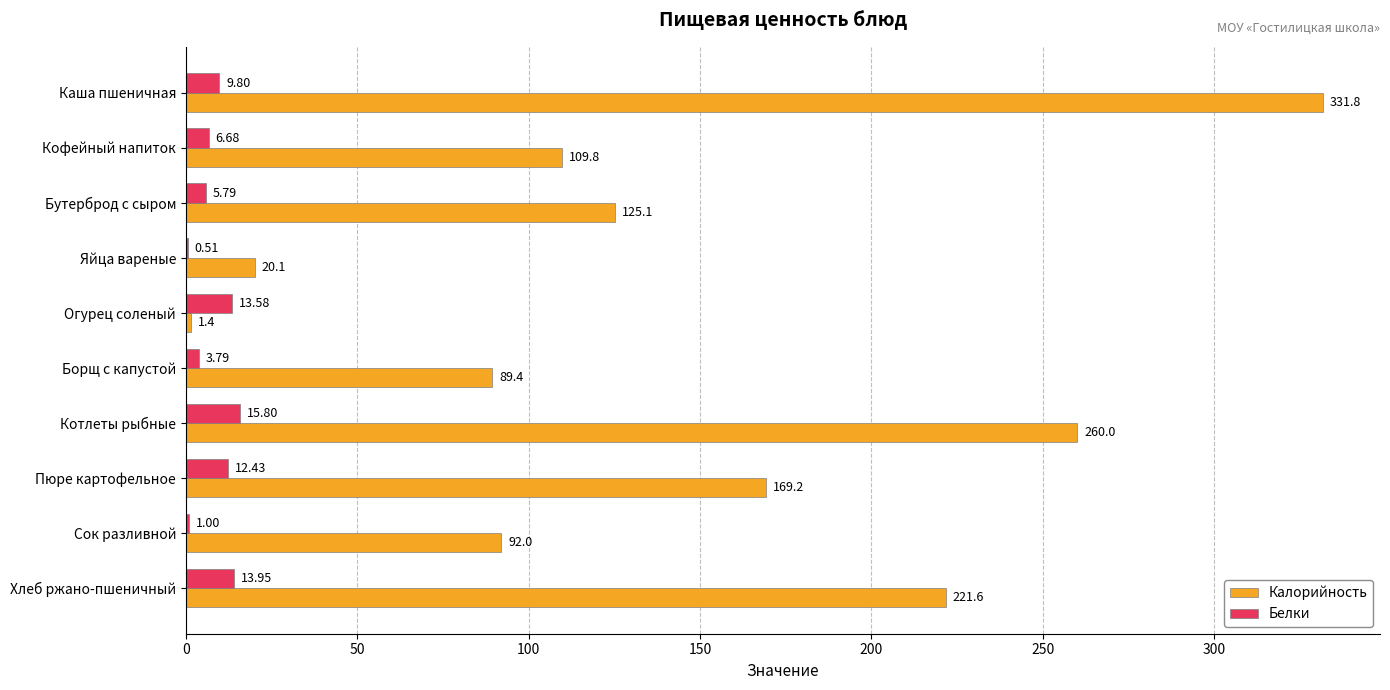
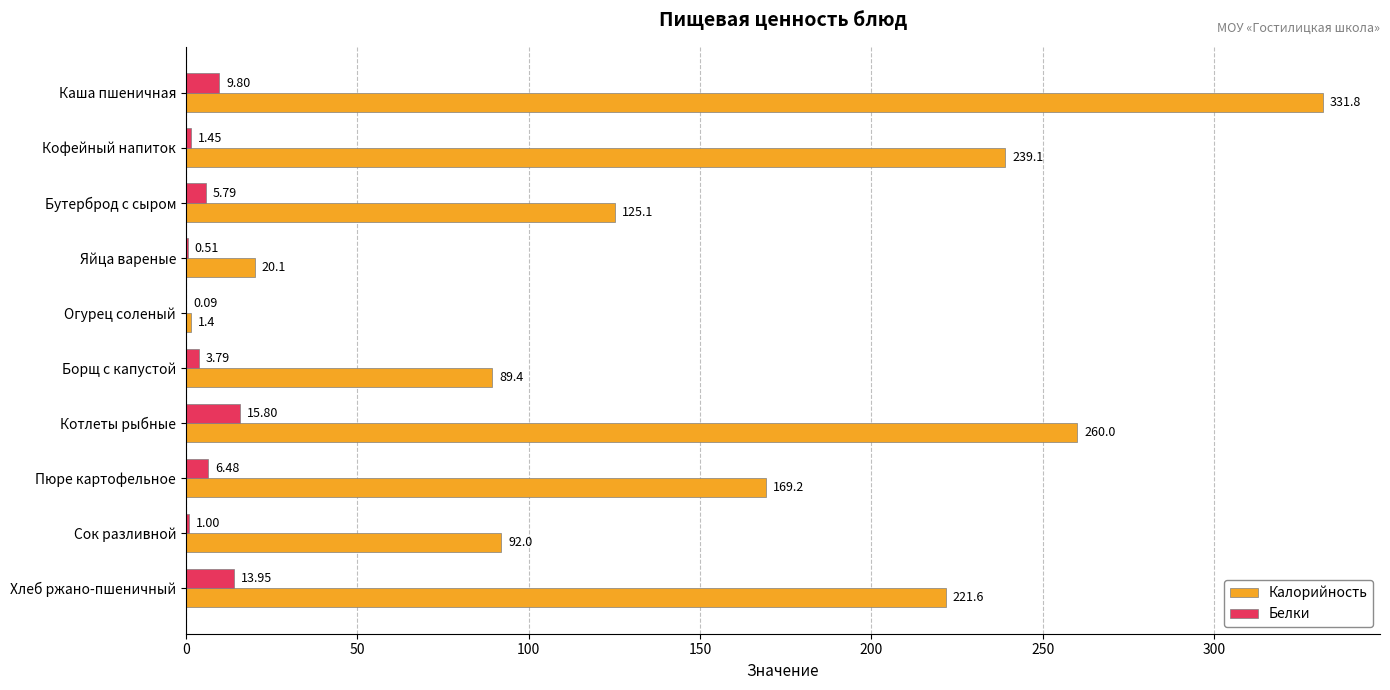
Белки, Кофейный напиток: 6.68 -> 1.45
Калорийность, Кофейный напиток: 109.8 -> 239.1
Белки, Огурец соленый: 13.58 -> 0.09
Белки, Пюре картофельное: 12.43 -> 6.48
